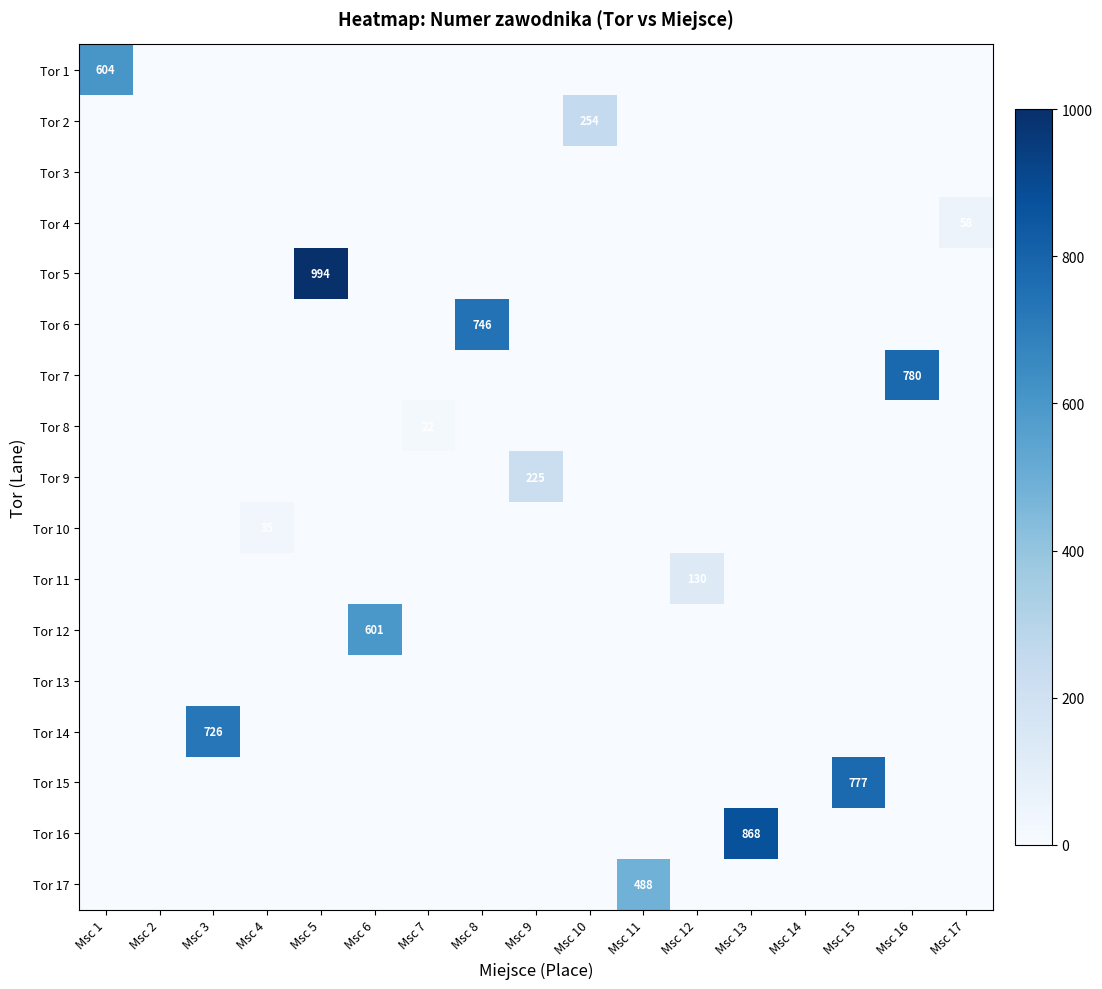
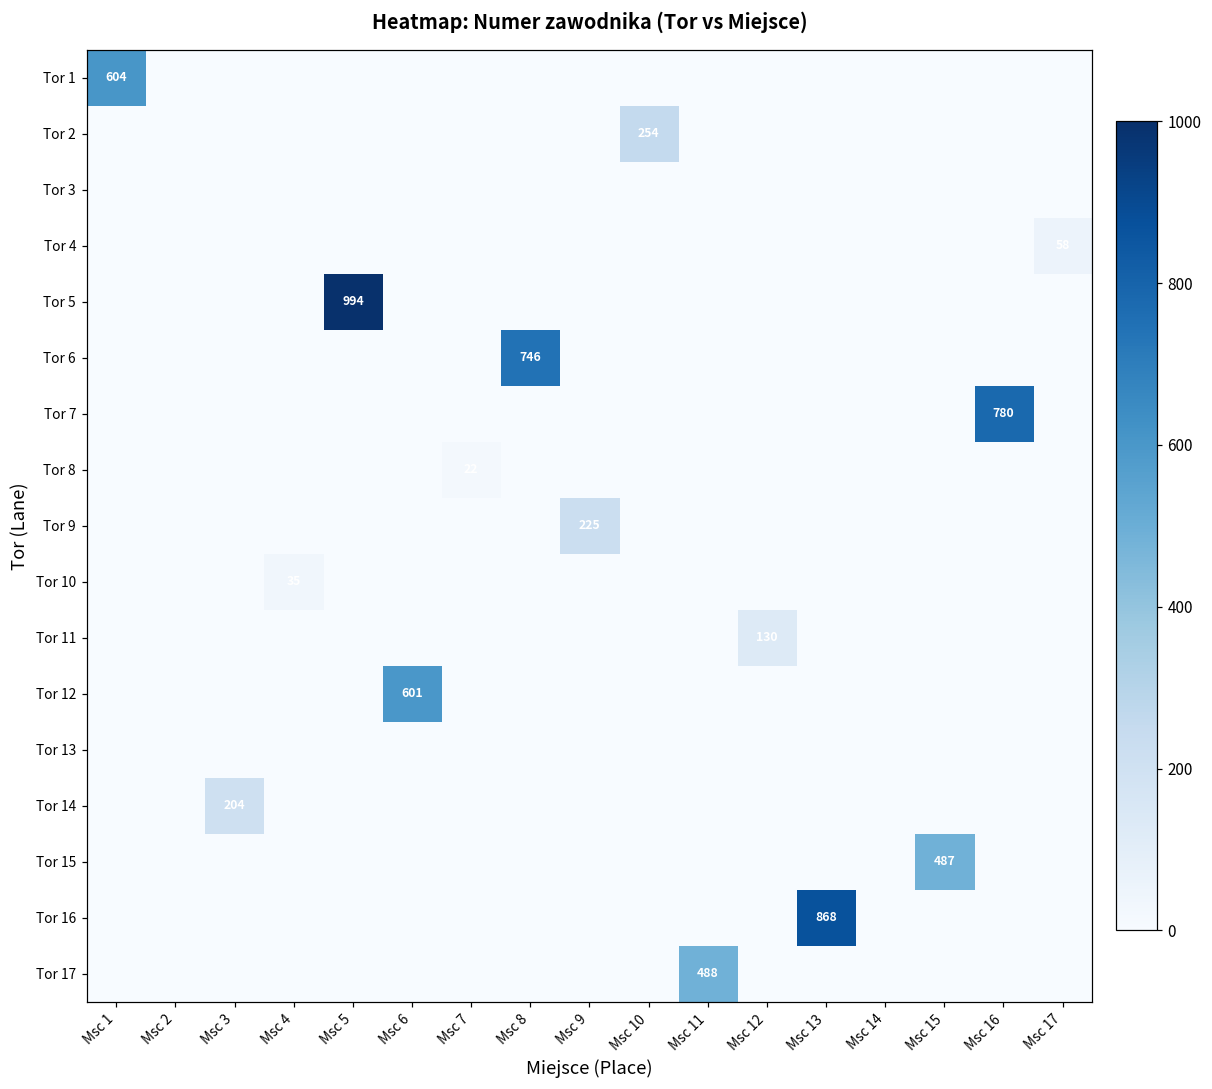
Tor 14, Msc 3: 726 -> 204
Tor 15, Msc 15: 777 -> 487
